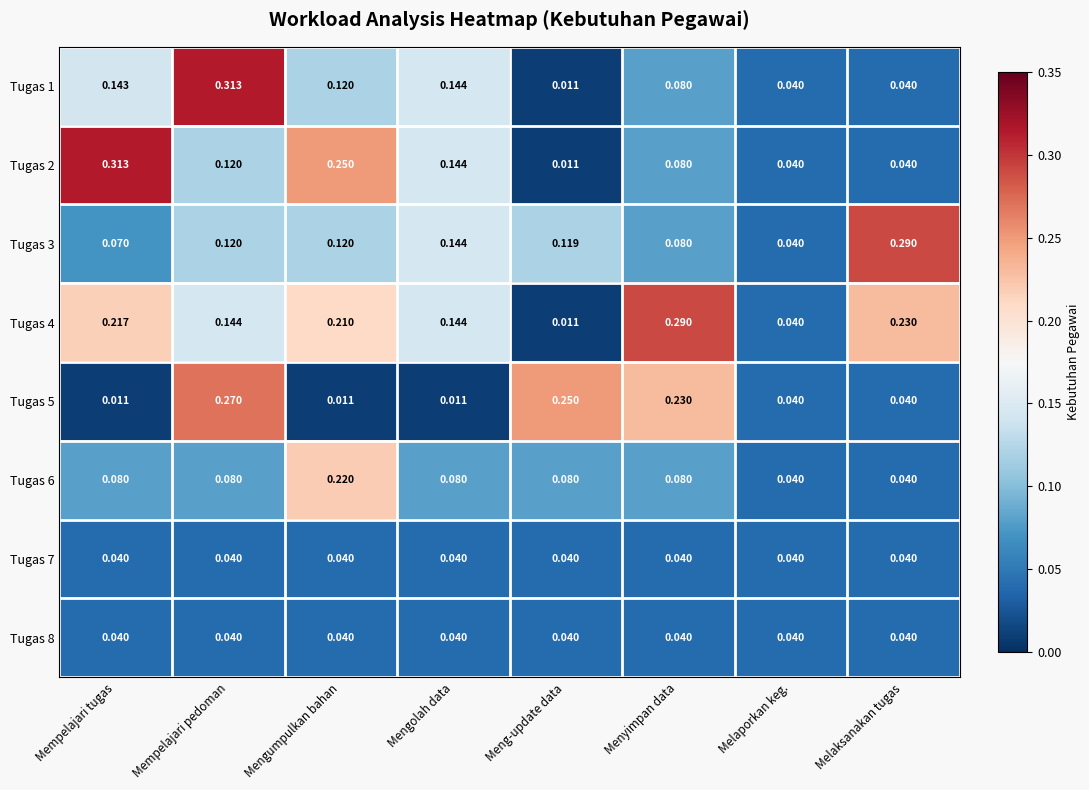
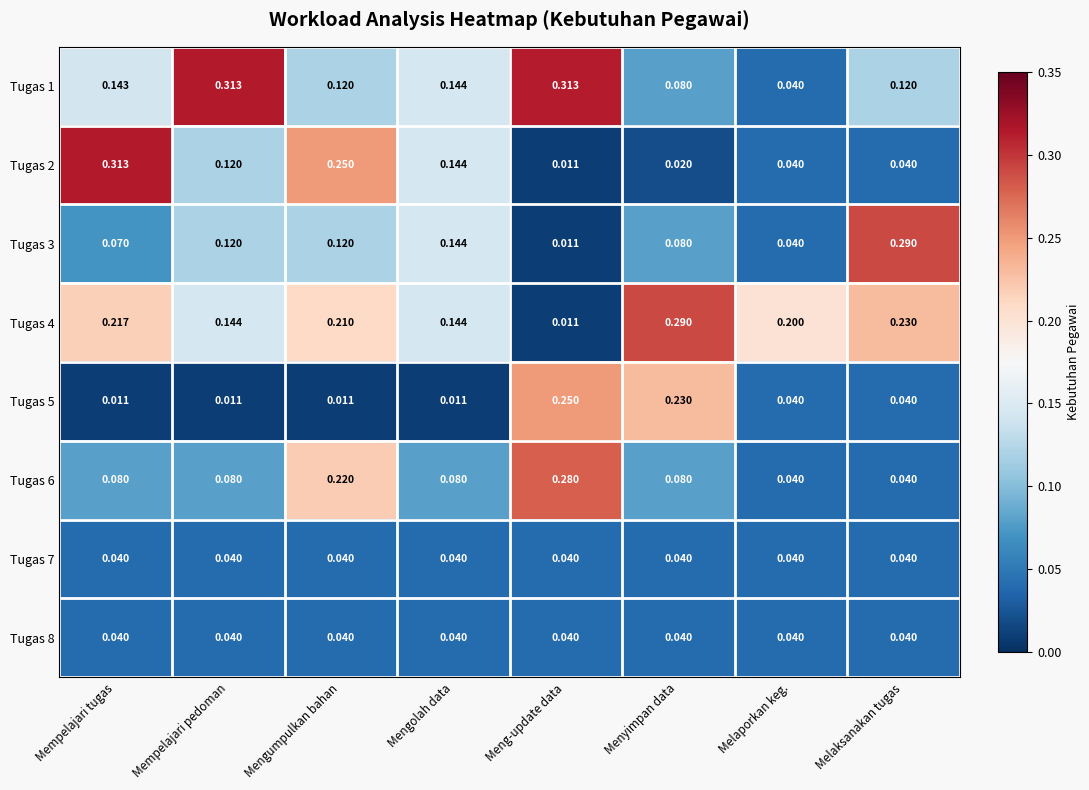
Tugas 1, Meng-update data: 0.011 -> 0.313
Tugas 1, Melaksanakan tugas: 0.040 -> 0.120
Tugas 2, Menyimpan data: 0.080 -> 0.020
Tugas 3, Meng-update data: 0.119 -> 0.011
Tugas 4, Melaporkan keg.: 0.040 -> 0.200
Tugas 5, Mempelajari pedoman: 0.270 -> 0.011
Tugas 6, Meng-update data: 0.080 -> 0.280
